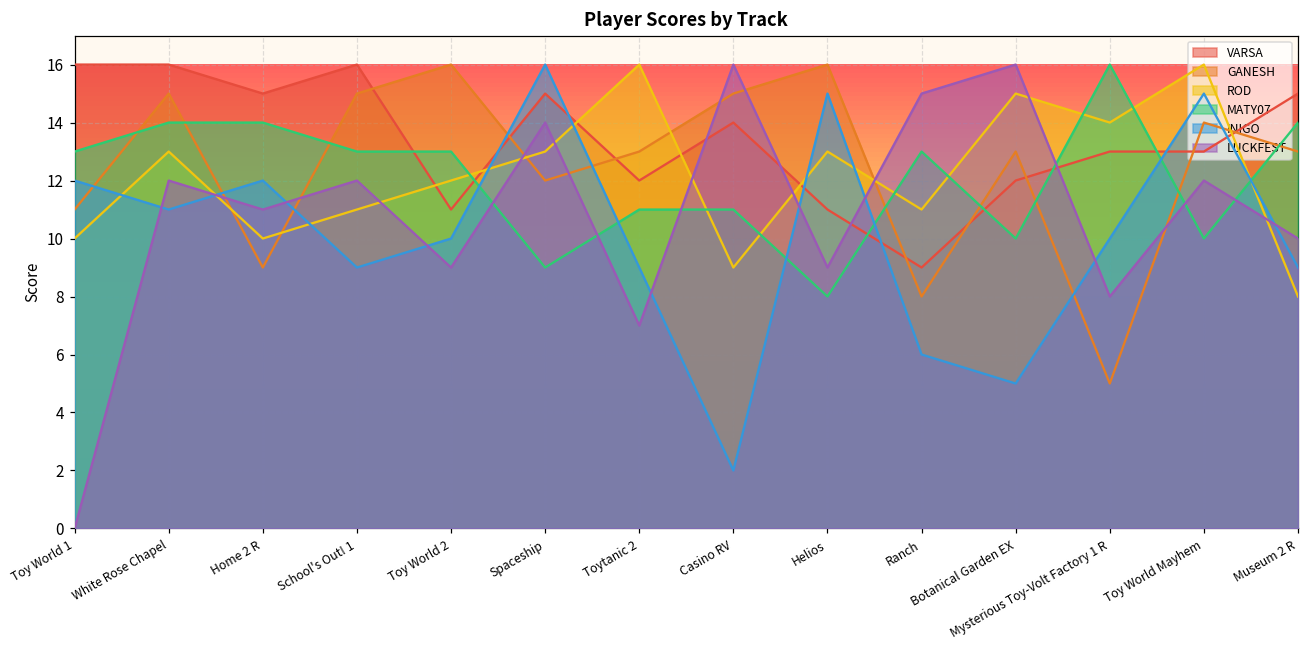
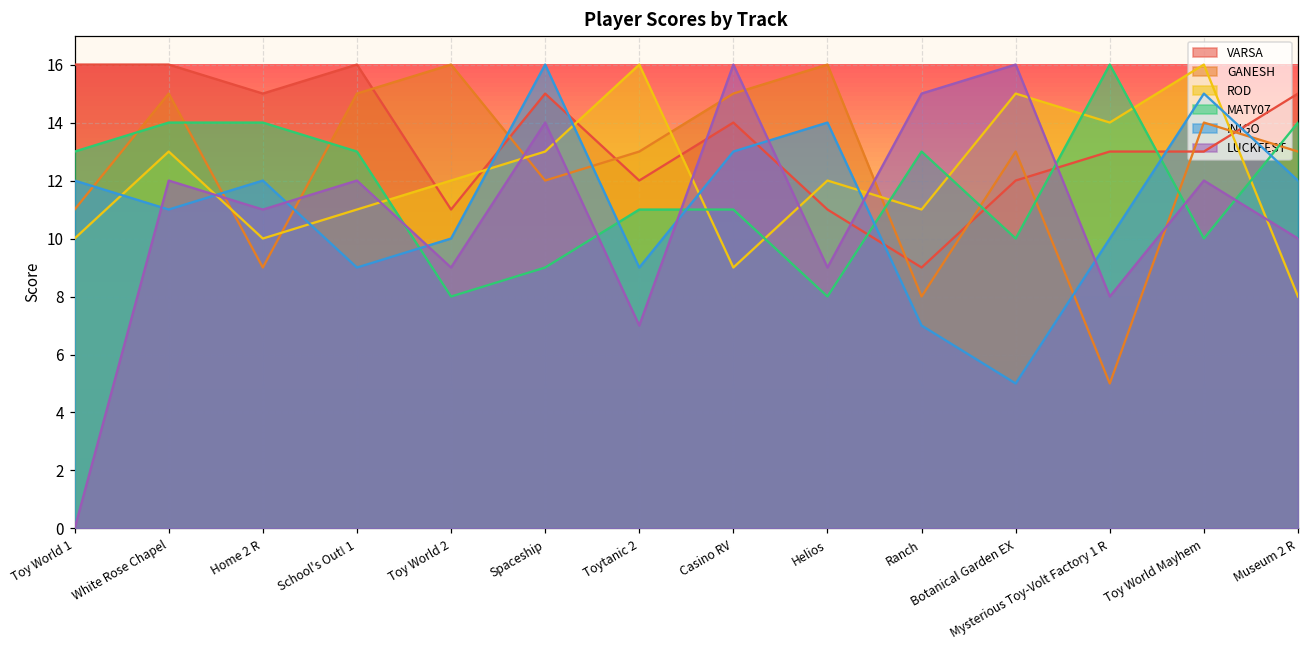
MATY07, Toy World 2: 13 -> 8
INIGO, Casino RV: 2 -> 13
ROD, Helios: 13 -> 12
INIGO, Helios: 15 -> 14
INIGO, Ranch: 6 -> 7
INIGO, Museum 2 R: 9 -> 12
